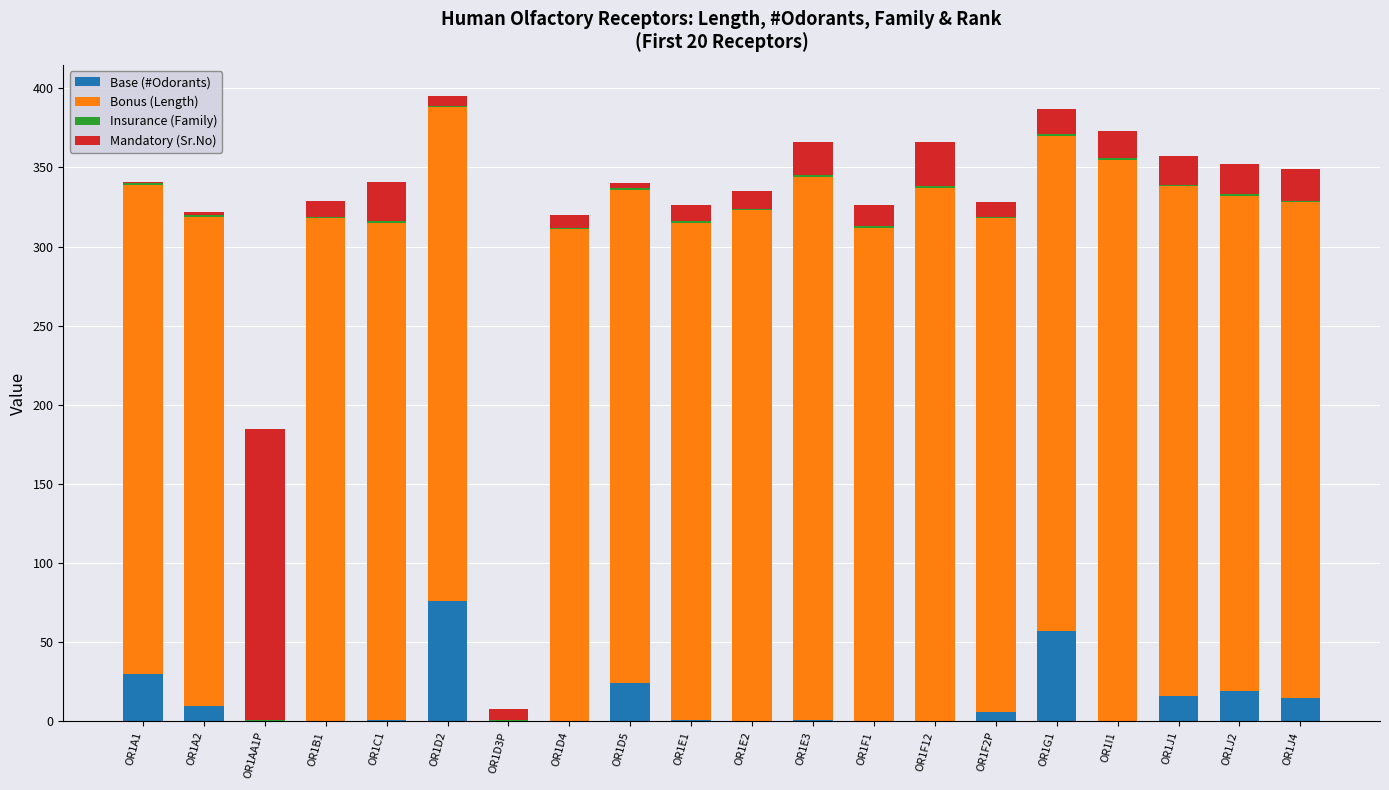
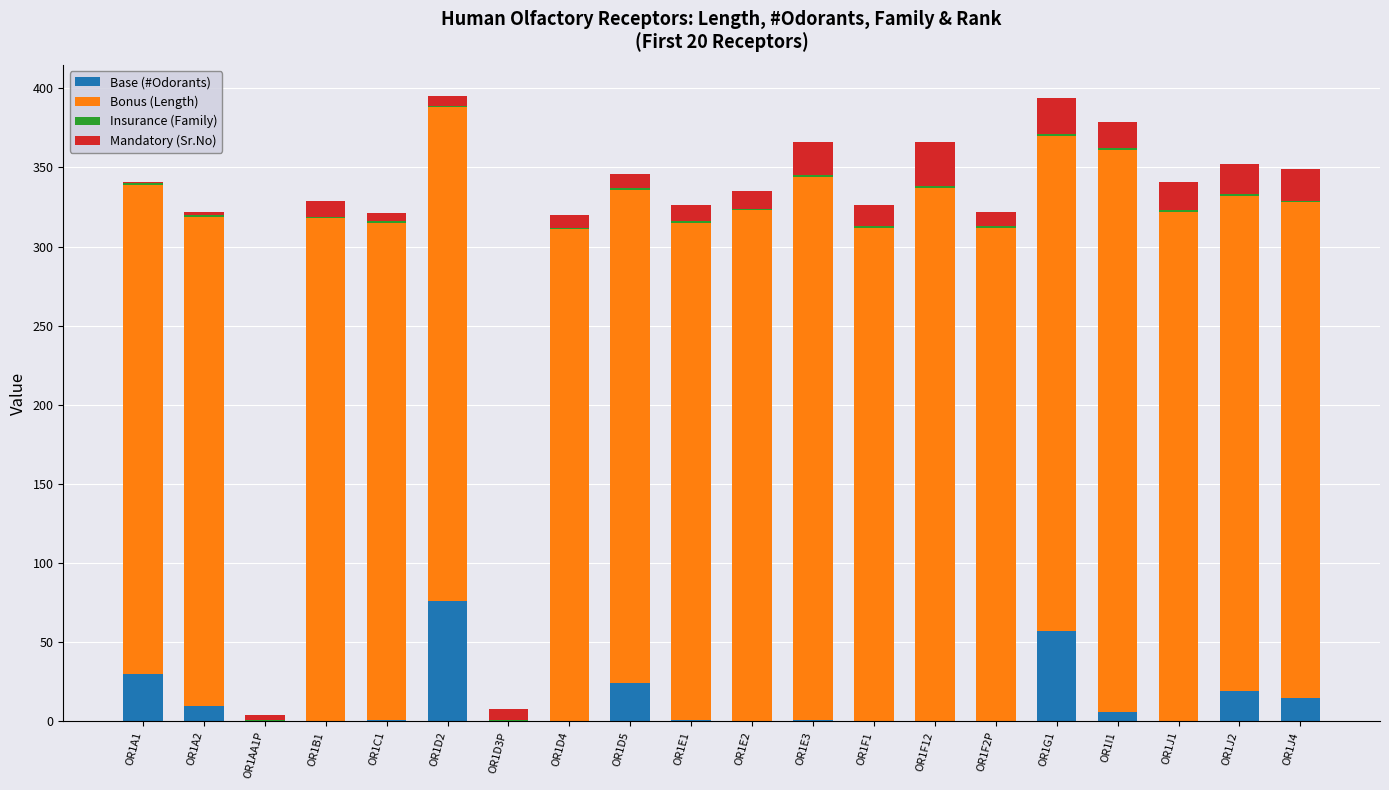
Mandatory (Sr.No), OR1AA1P: 184 -> 3
Mandatory (Sr.No), OR1C1: 25 -> 5
Mandatory (Sr.No), OR1D5: 3 -> 9
Base (#Odorants), OR1F2P: 6 -> 0
Mandatory (Sr.No), OR1G1: 16 -> 23
Base (#Odorants), OR1I1: 0 -> 6
Base (#Odorants), OR1J1: 16 -> 0
